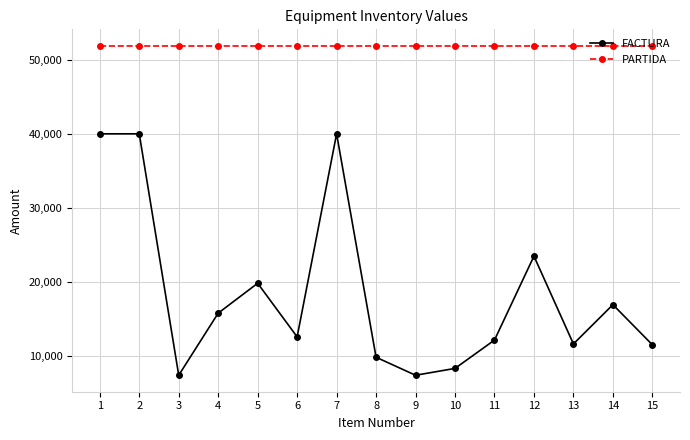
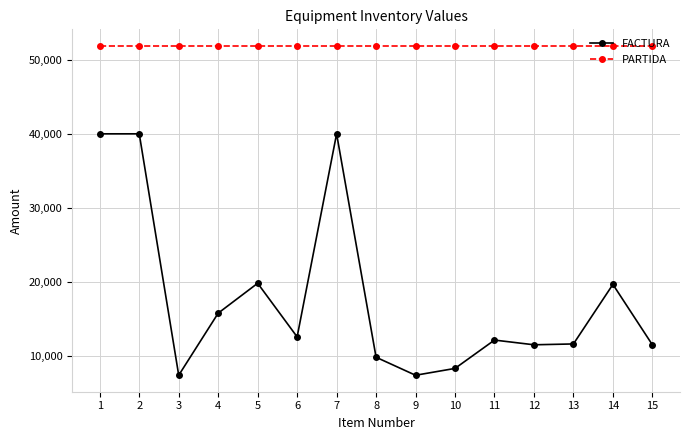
FACTURA, 12: 23,000 -> 11,000
FACTURA, 14: 17,000 -> 20,000
